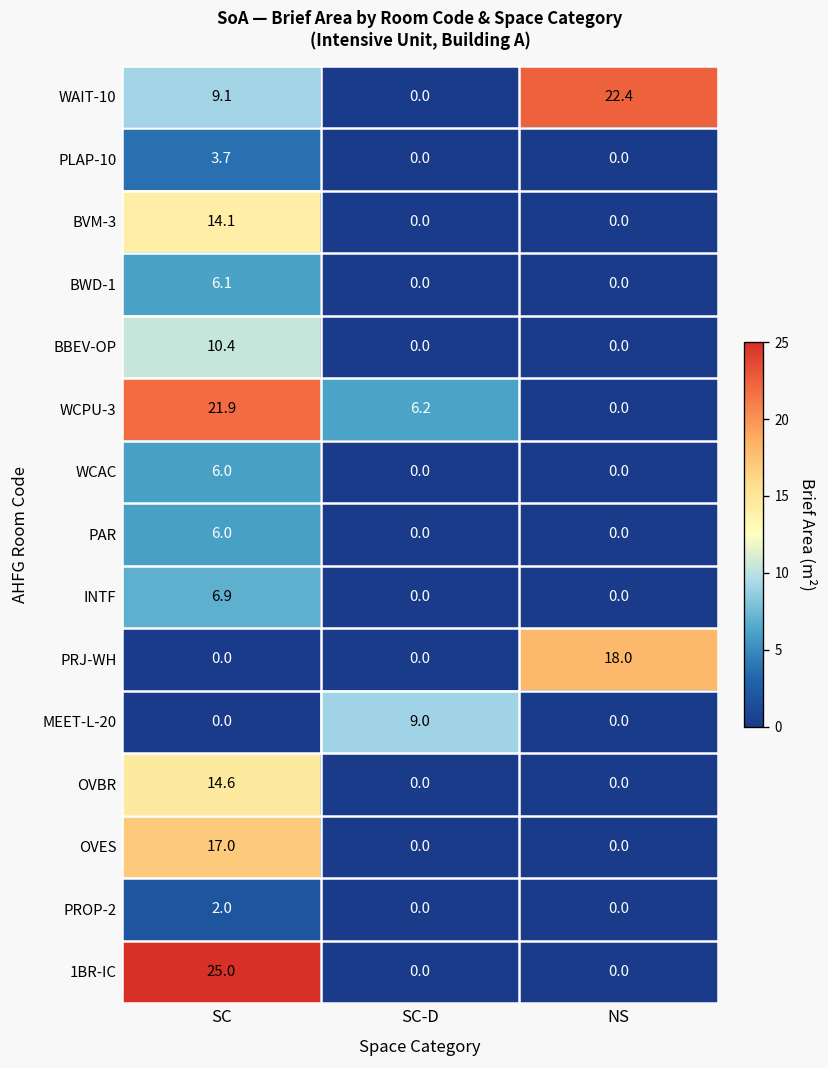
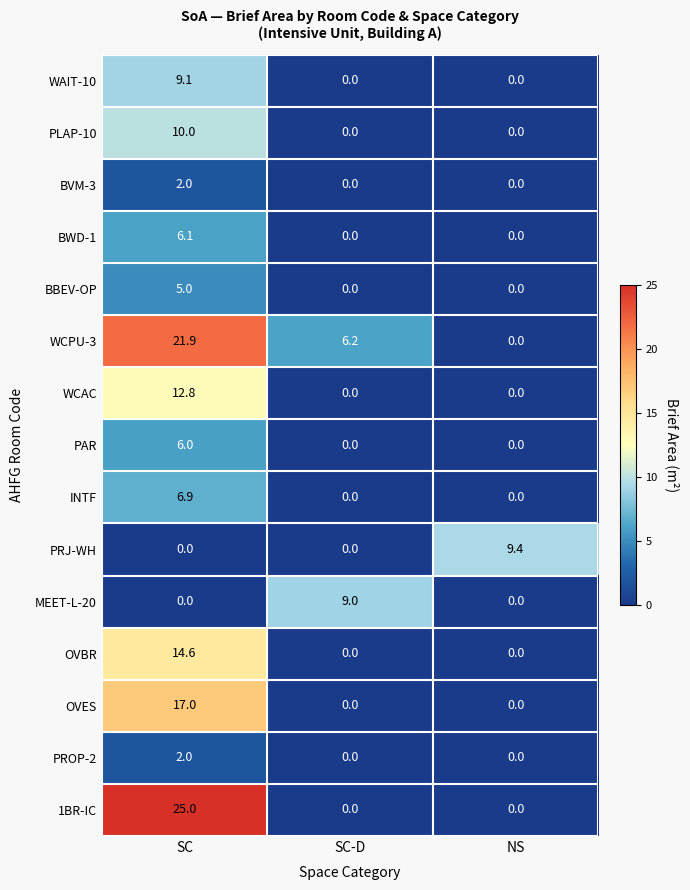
WAIT-10, NS: 22.4 -> 0.0
PLAP-10, SC: 3.7 -> 10.0
BVM-3, SC: 14.1 -> 2.0
BBEV-OP, SC: 10.4 -> 5.0
WCAC, SC: 6.0 -> 12.8
PRJ-WH, NS: 18.0 -> 9.4
